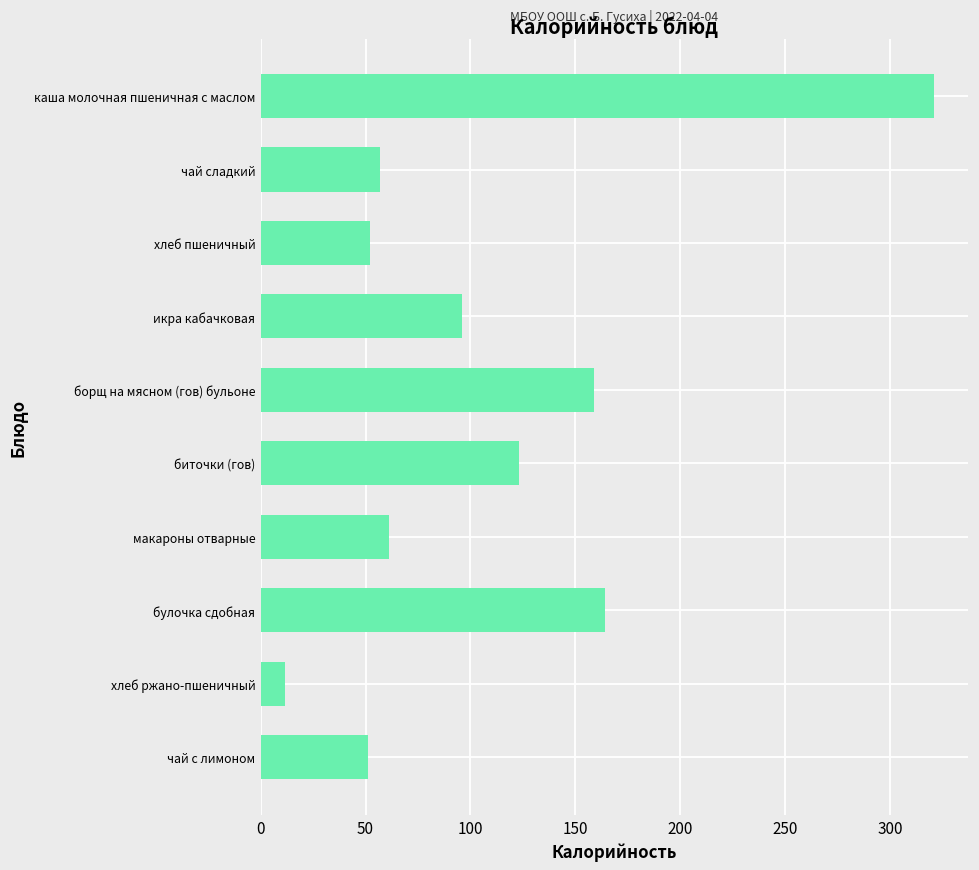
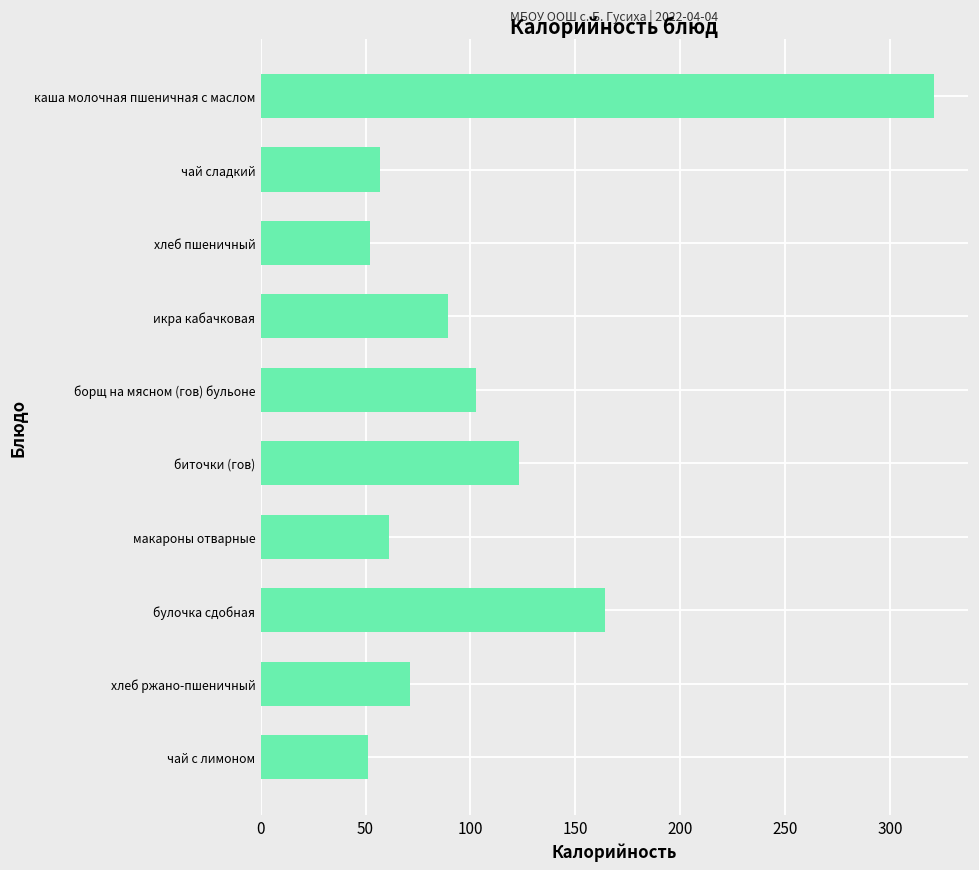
икра кабачковая: 96 -> 89
борщ на мясном (гов) бульоне: 159 -> 103
хлеб ржано-пшеничный: 12 -> 71
